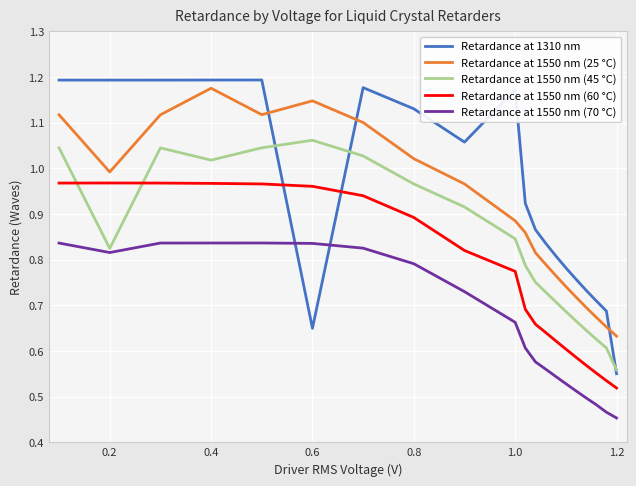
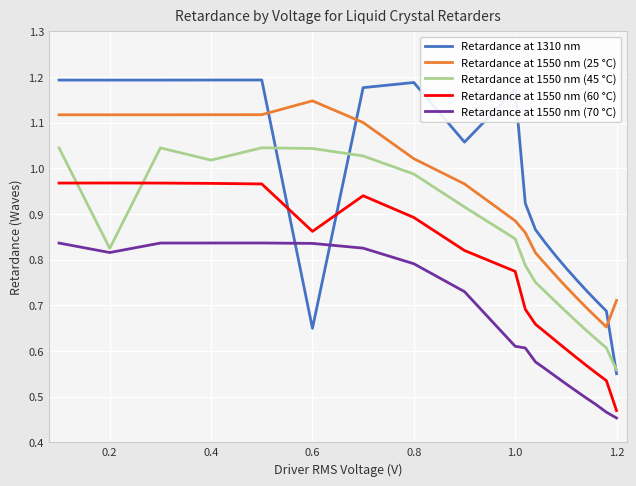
Retardance at 1550 nm (25 °C), 0.2: 0.99 -> 1.12
Retardance at 1550 nm (25 °C), 0.4: 1.18 -> 1.12
Retardance at 1550 nm (45 °C), 0.6: 1.06 -> 1.04
Retardance at 1550 nm (60 °C), 0.6: 0.96 -> 0.86
Retardance at 1310 nm, 0.8: 1.13 -> 1.19
Retardance at 1550 nm (45 °C), 0.8: 0.97 -> 0.99
Retardance at 1550 nm (70 °C), 1.0: 0.66 -> 0.61
Retardance at 1550 nm (25 °C), 1.2: 0.63 -> 0.71
Retardance at 1550 nm (60 °C), 1.2: 0.52 -> 0.47
